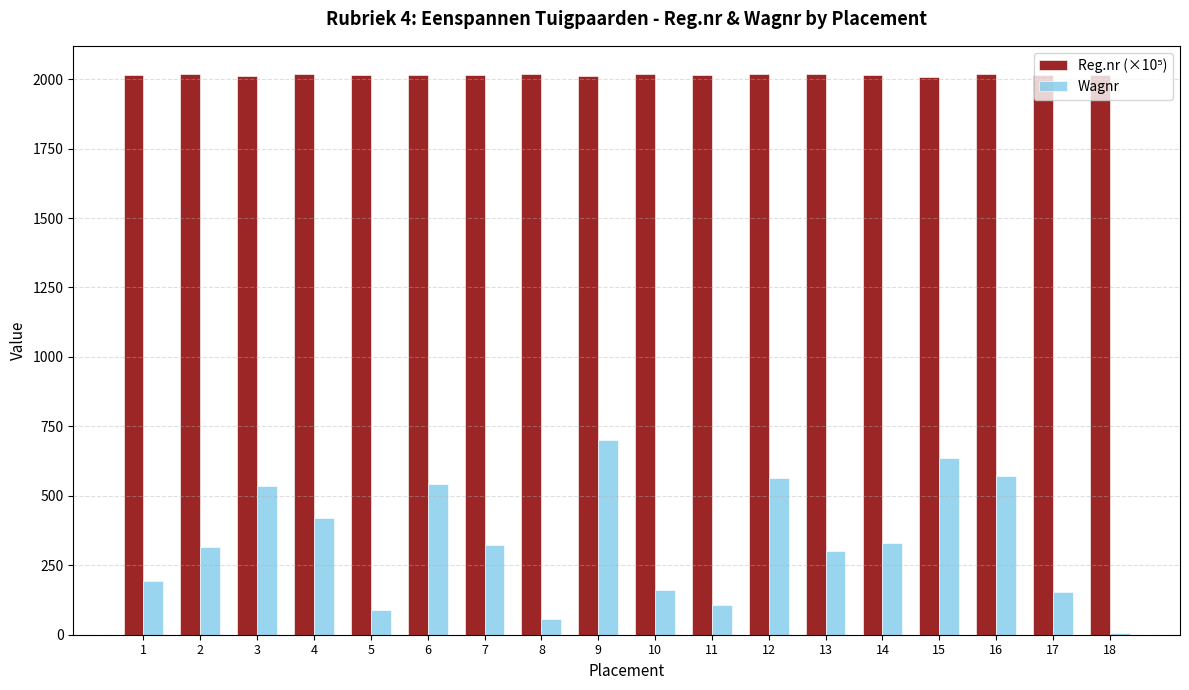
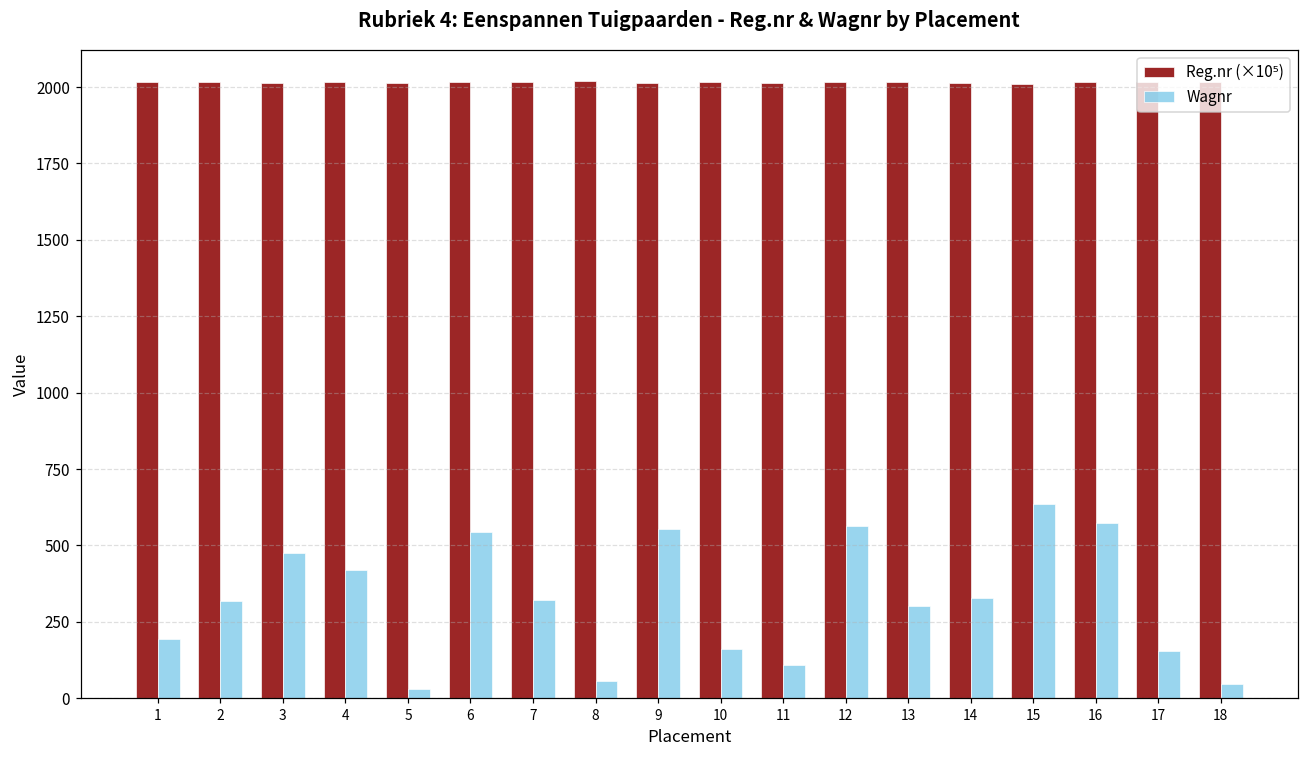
Wagnr, 3: 540 -> 470
Wagnr, 5: 90 -> 30
Wagnr, 9: 700 -> 550
Wagnr, 18: 10 -> 50
